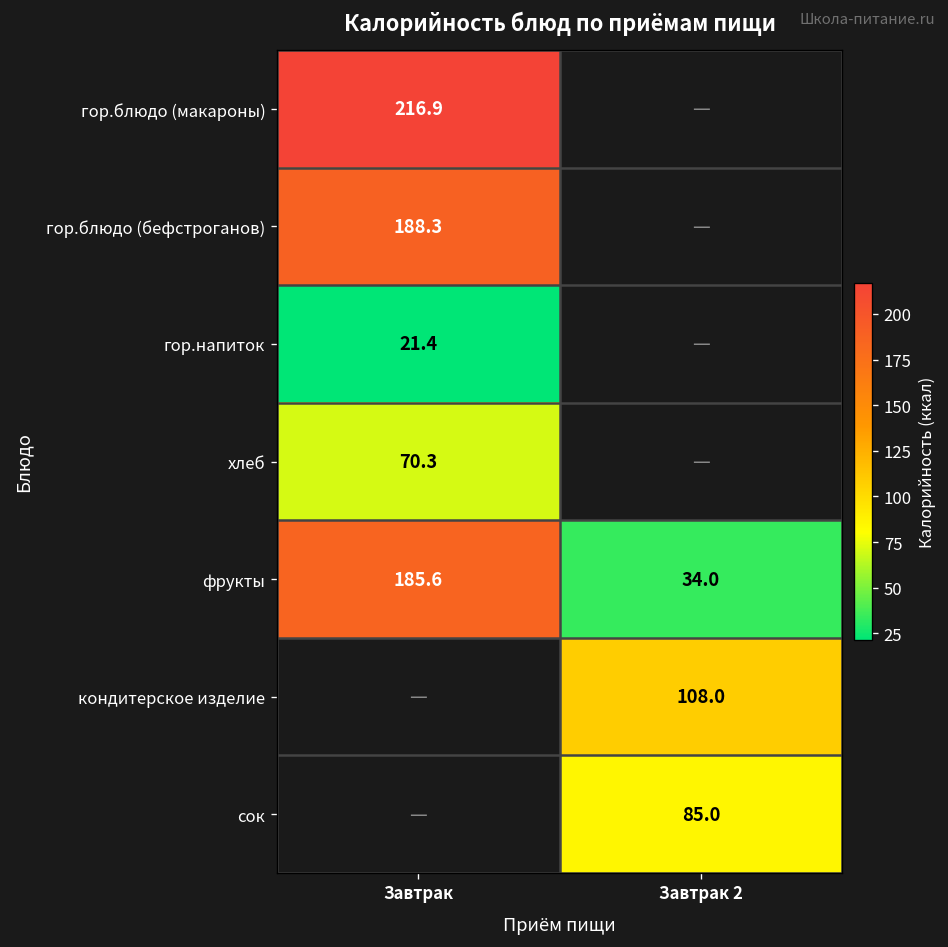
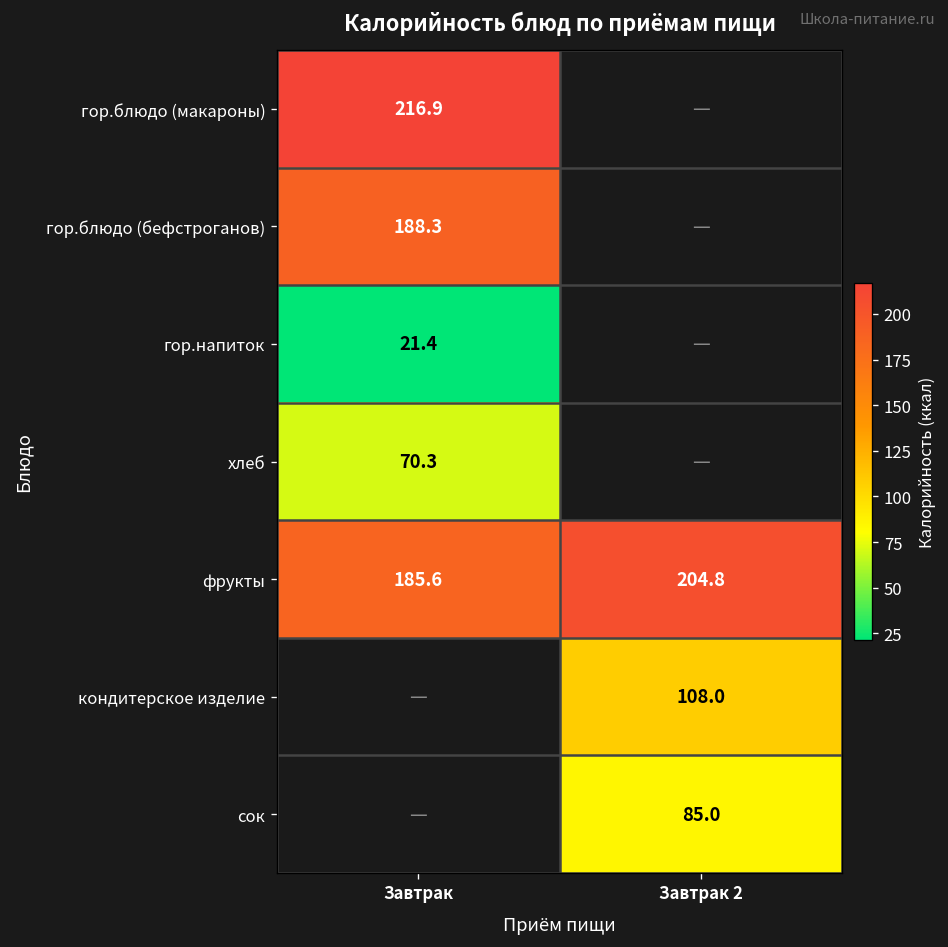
фрукты, Завтрак 2: 34.0 -> 204.8
